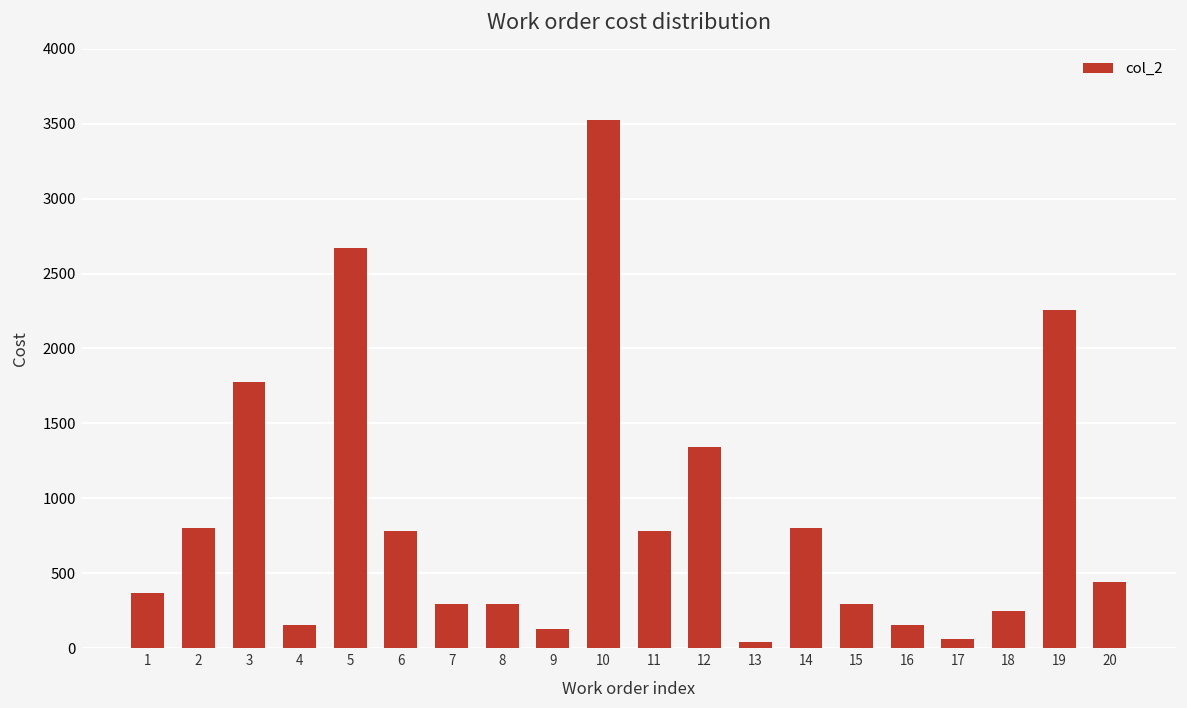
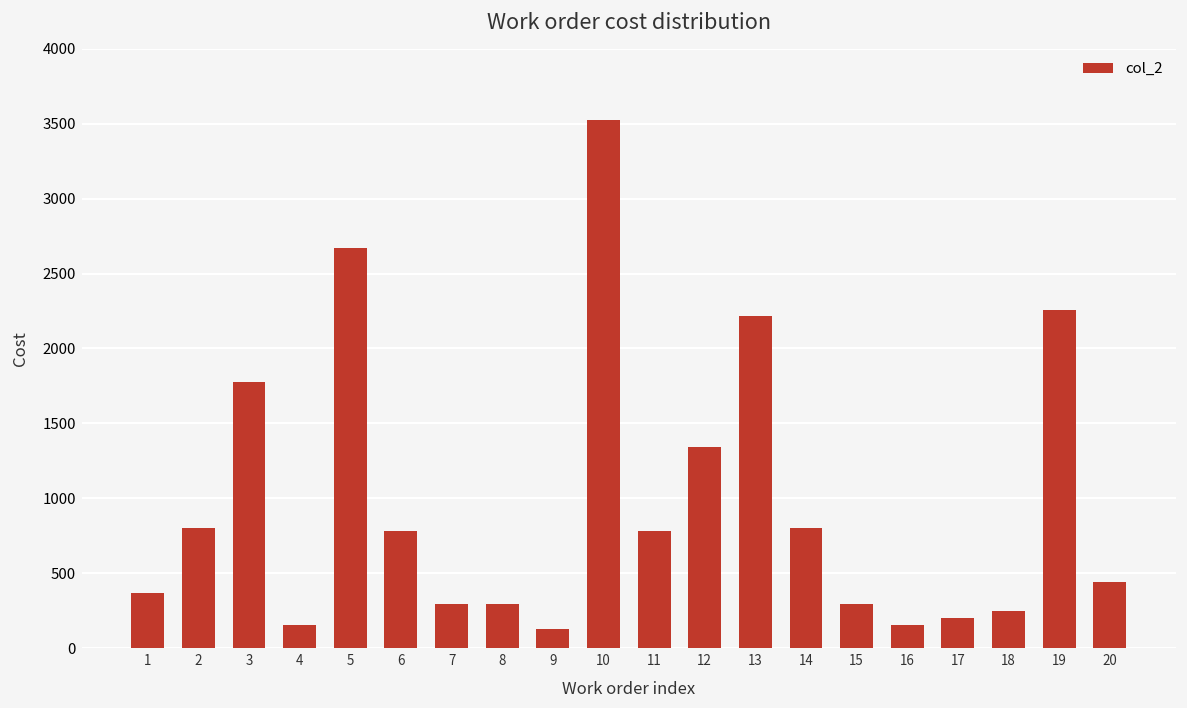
13: 40 -> 2220
17: 60 -> 200
